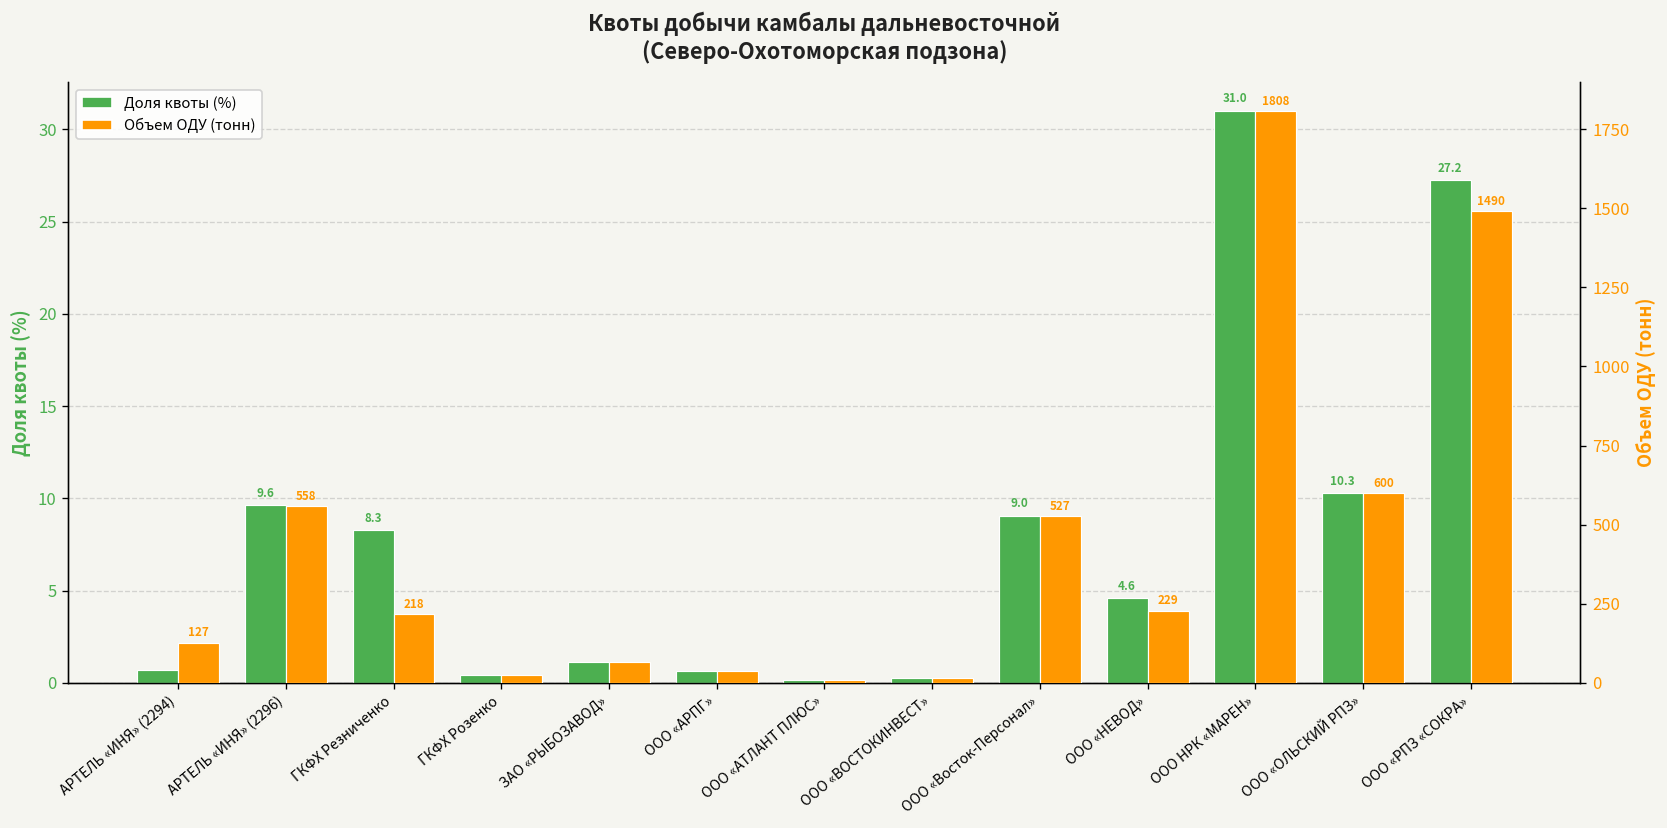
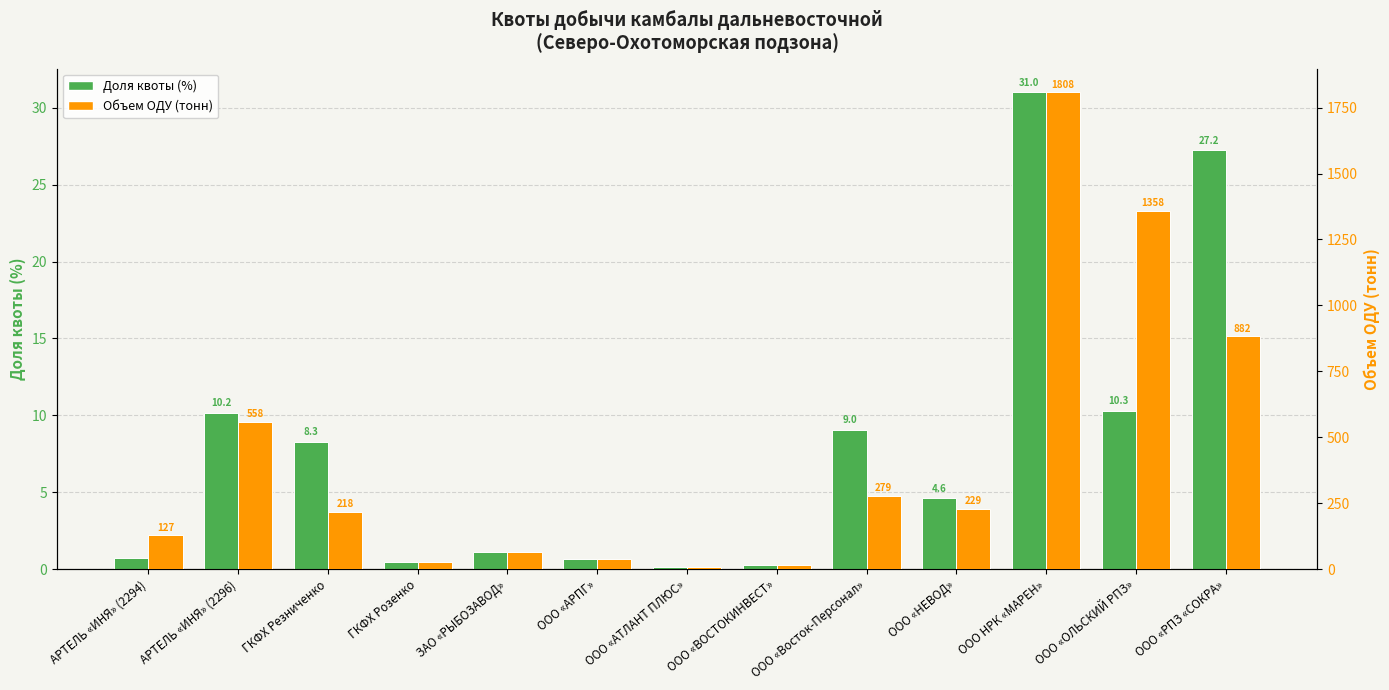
Доля квоты (%), АРТЕЛЬ «ИНЯ» (2296): 9.6 -> 10.2
Объем ОДУ (тонн), ООО «Восток-Персонал»: 527 -> 279
Объем ОДУ (тонн), ООО «ОЛЬСКИЙ РПЗ»: 600 -> 1358
Объем ОДУ (тонн), ООО «РПЗ «СОКРА»: 1490 -> 882
